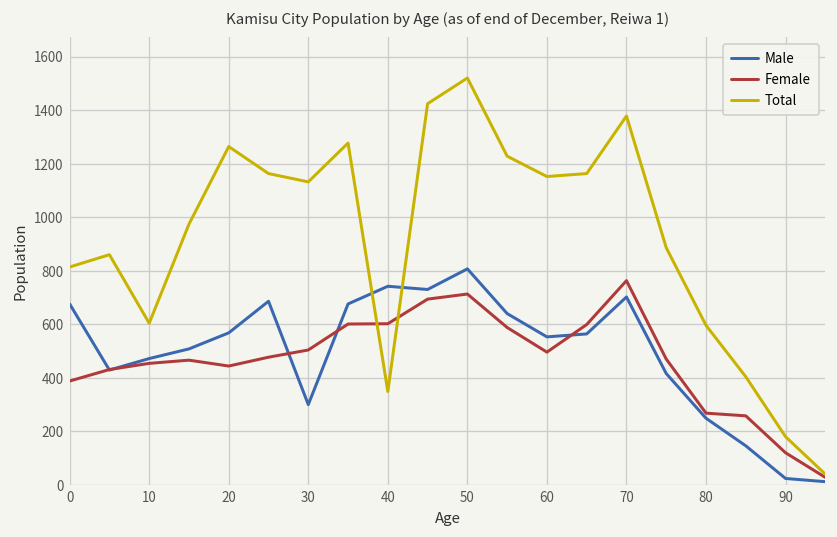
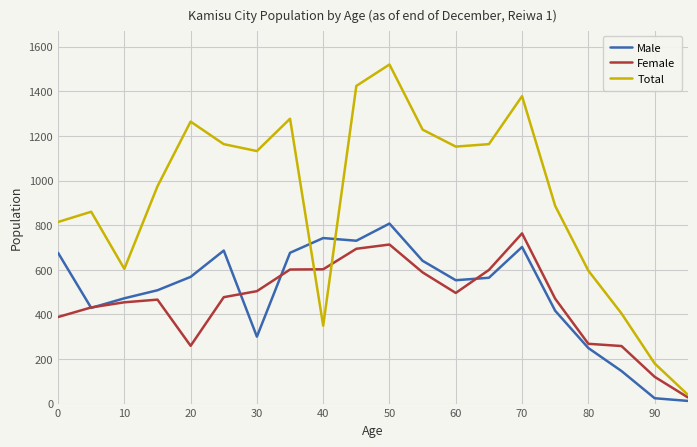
Female, 20: 440 -> 260
